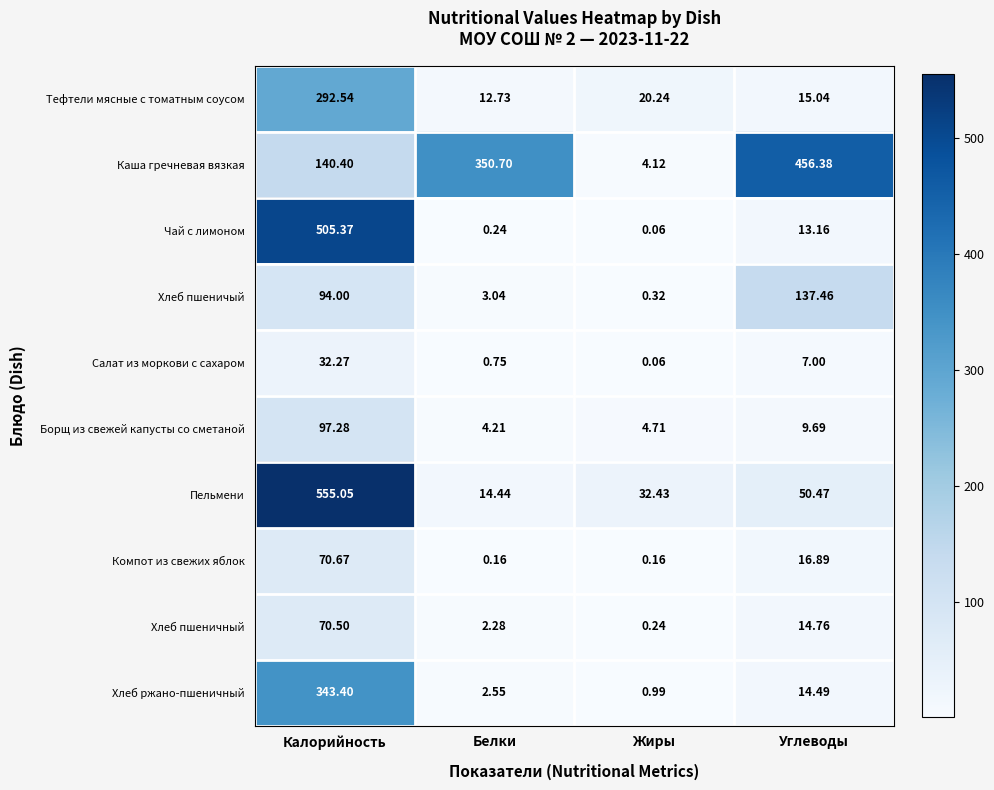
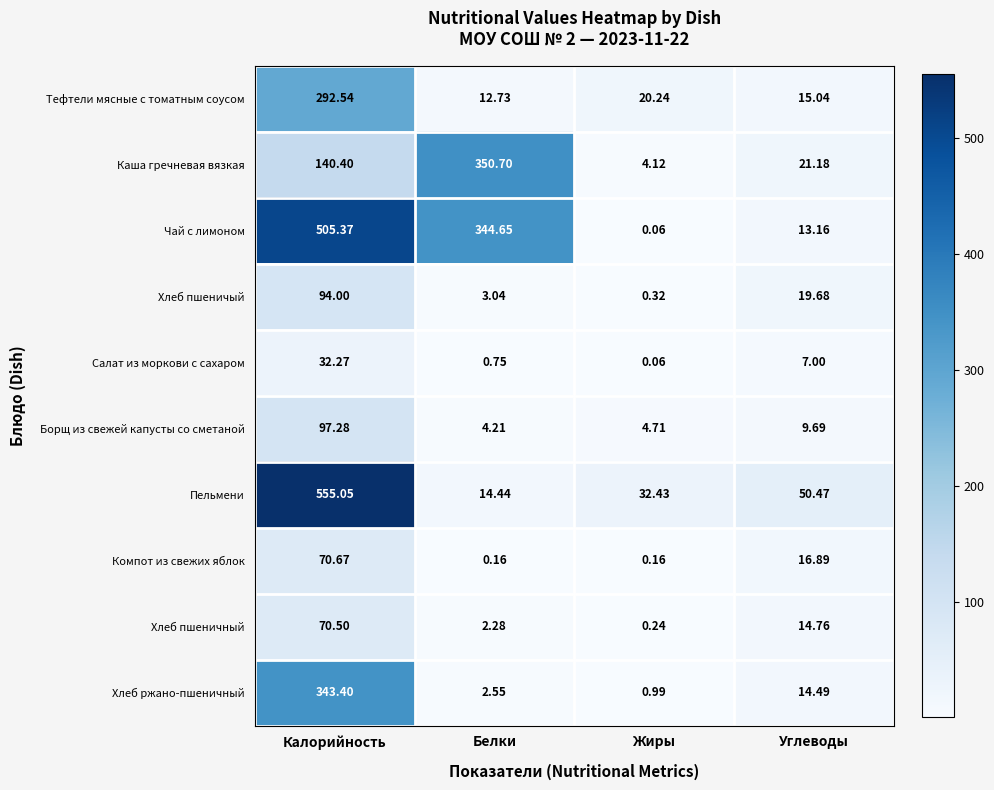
Каша гречневая вязкая, Углеводы: 456.38 -> 21.18
Чай с лимоном, Белки: 0.24 -> 344.65
Хлеб пшеничый, Углеводы: 137.46 -> 19.68
